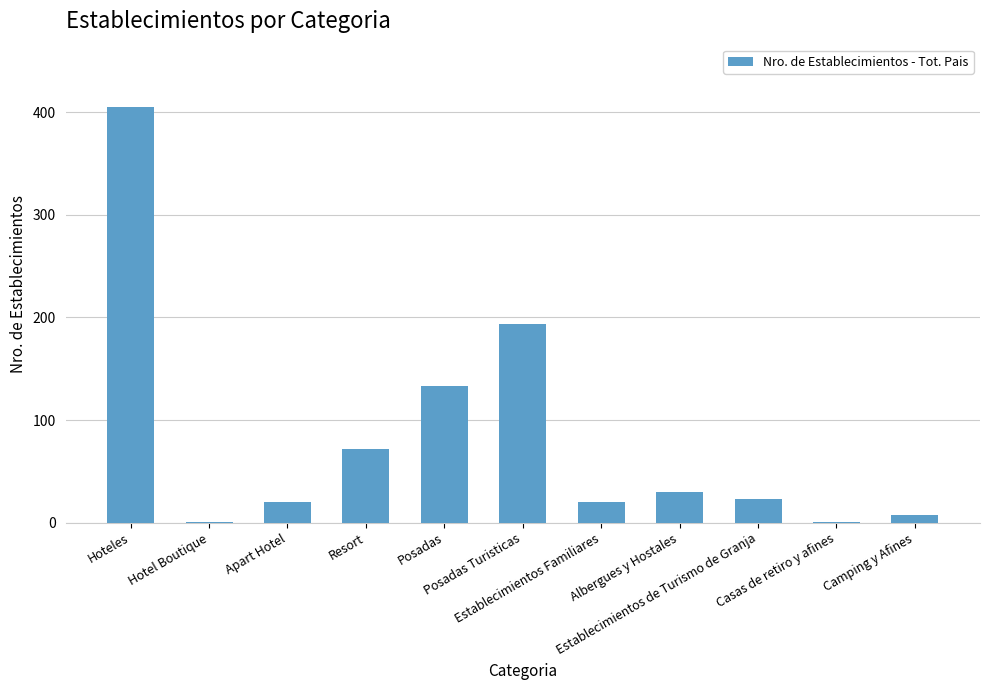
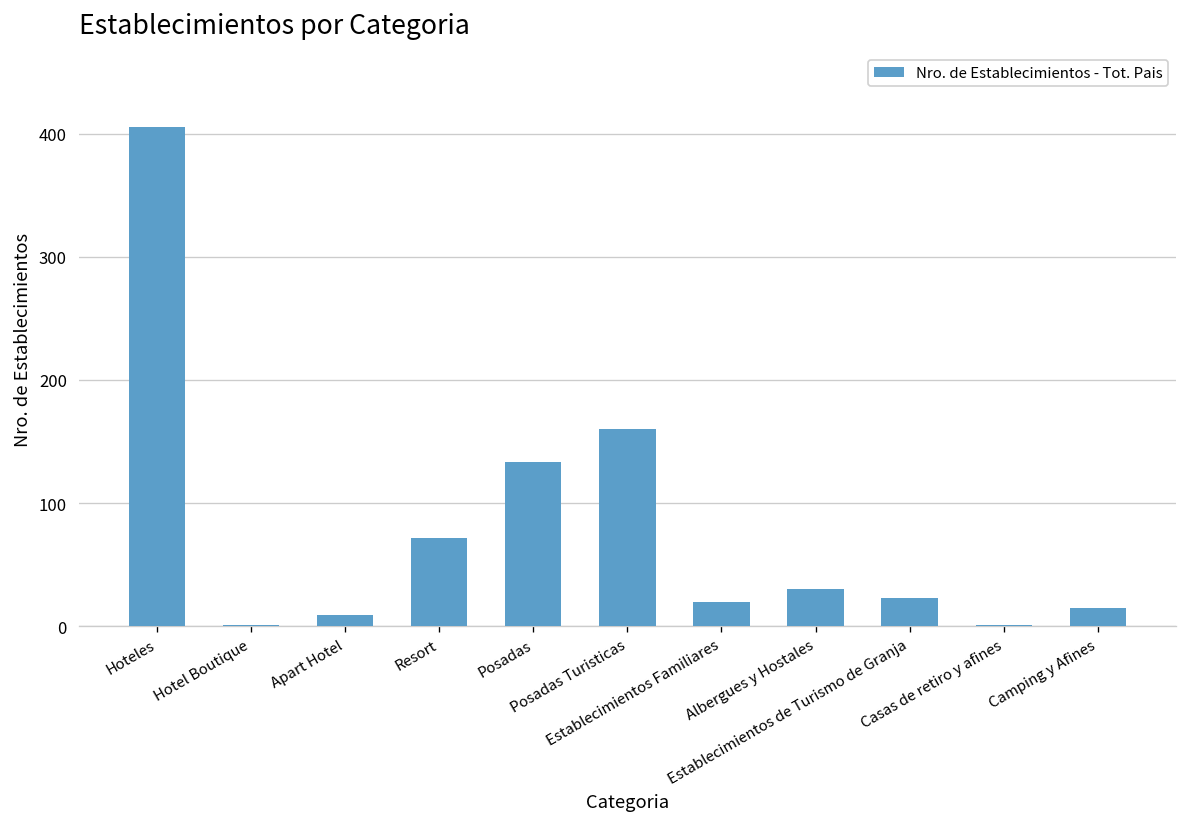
Apart Hotel: 20 -> 9
Posadas Turisticas: 194 -> 160
Camping y Afines: 7 -> 15
